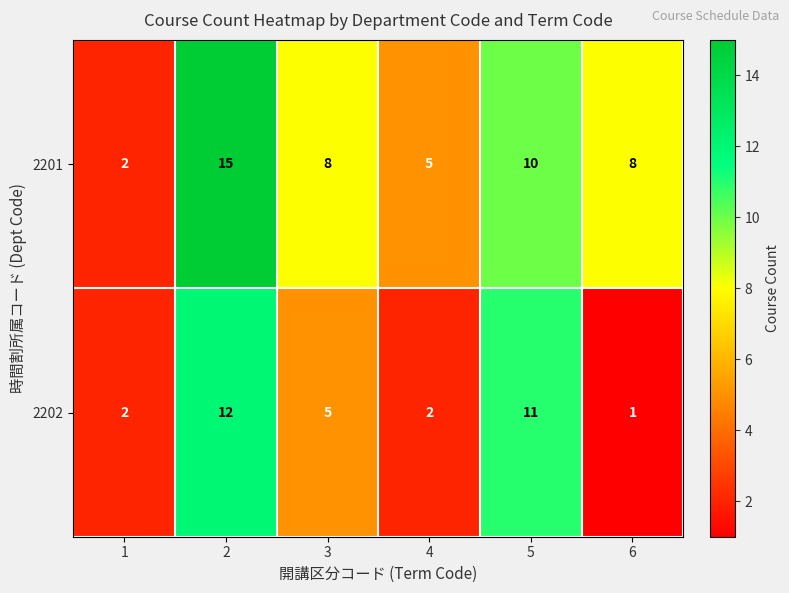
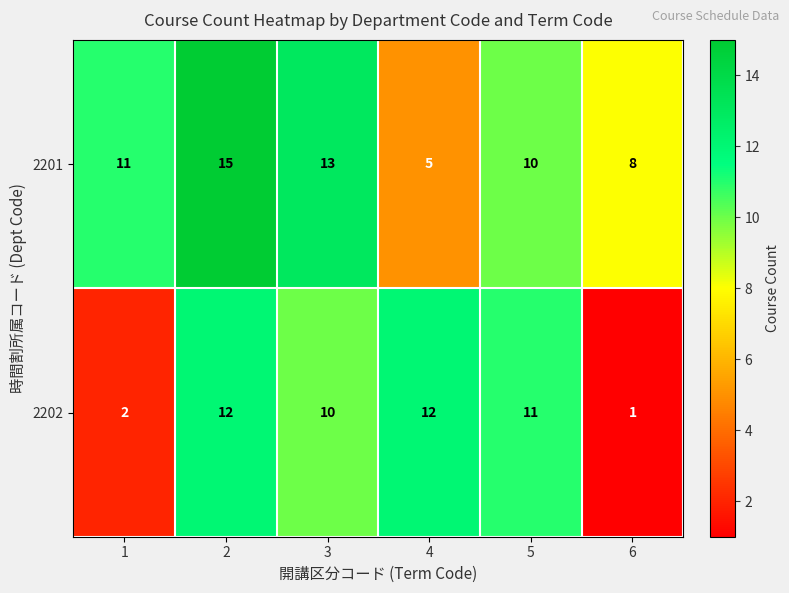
2201, 1: 2 -> 11
2201, 3: 8 -> 13
2202, 3: 5 -> 10
2202, 4: 2 -> 12
